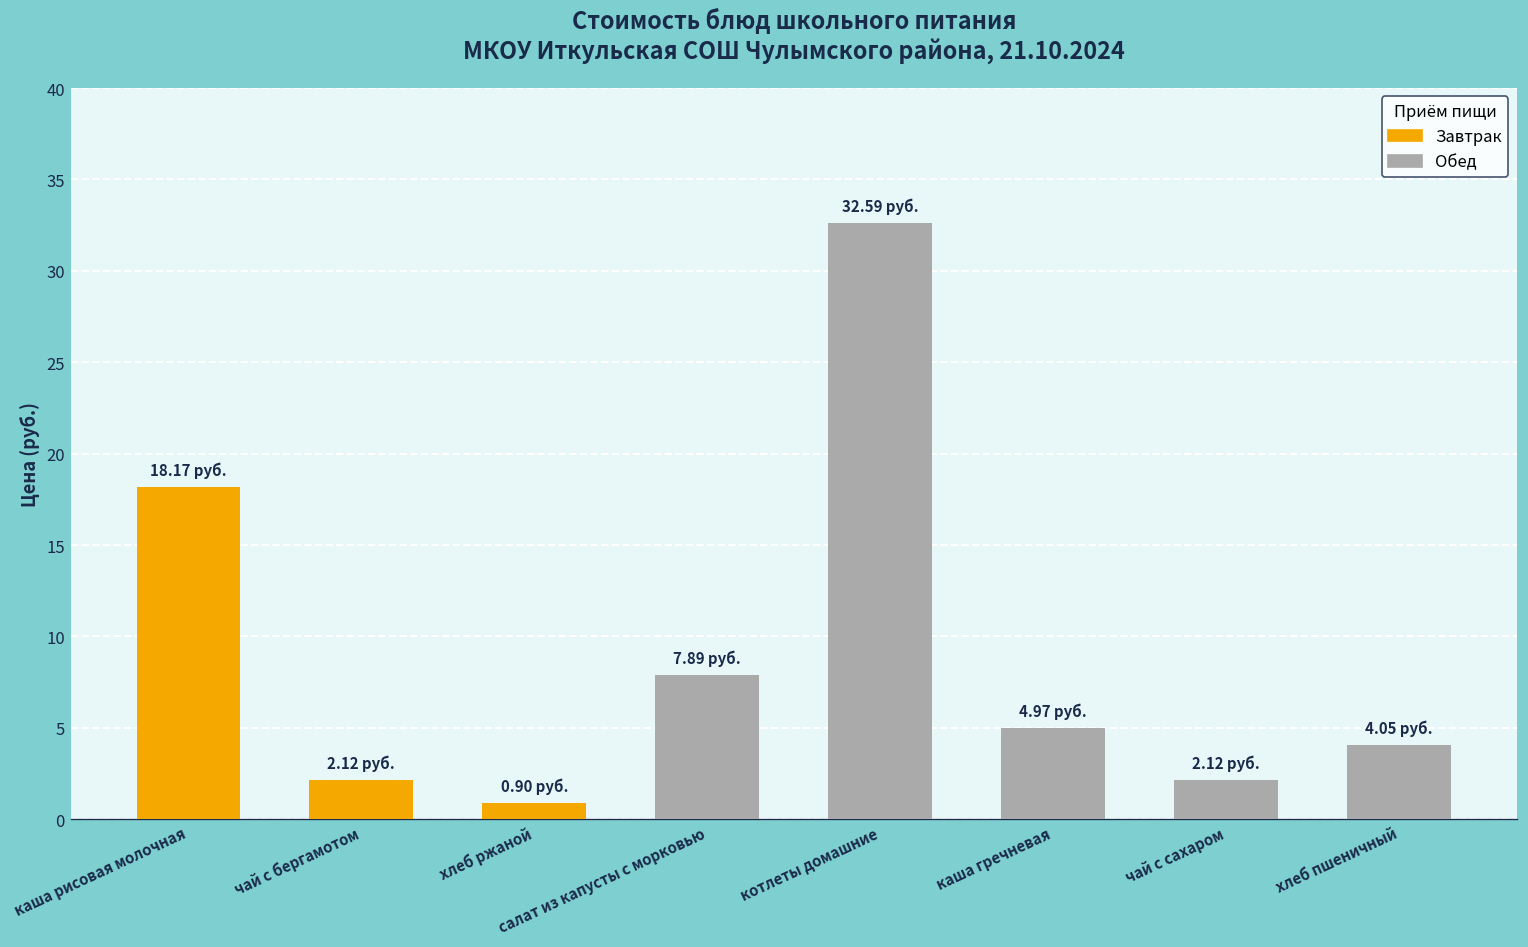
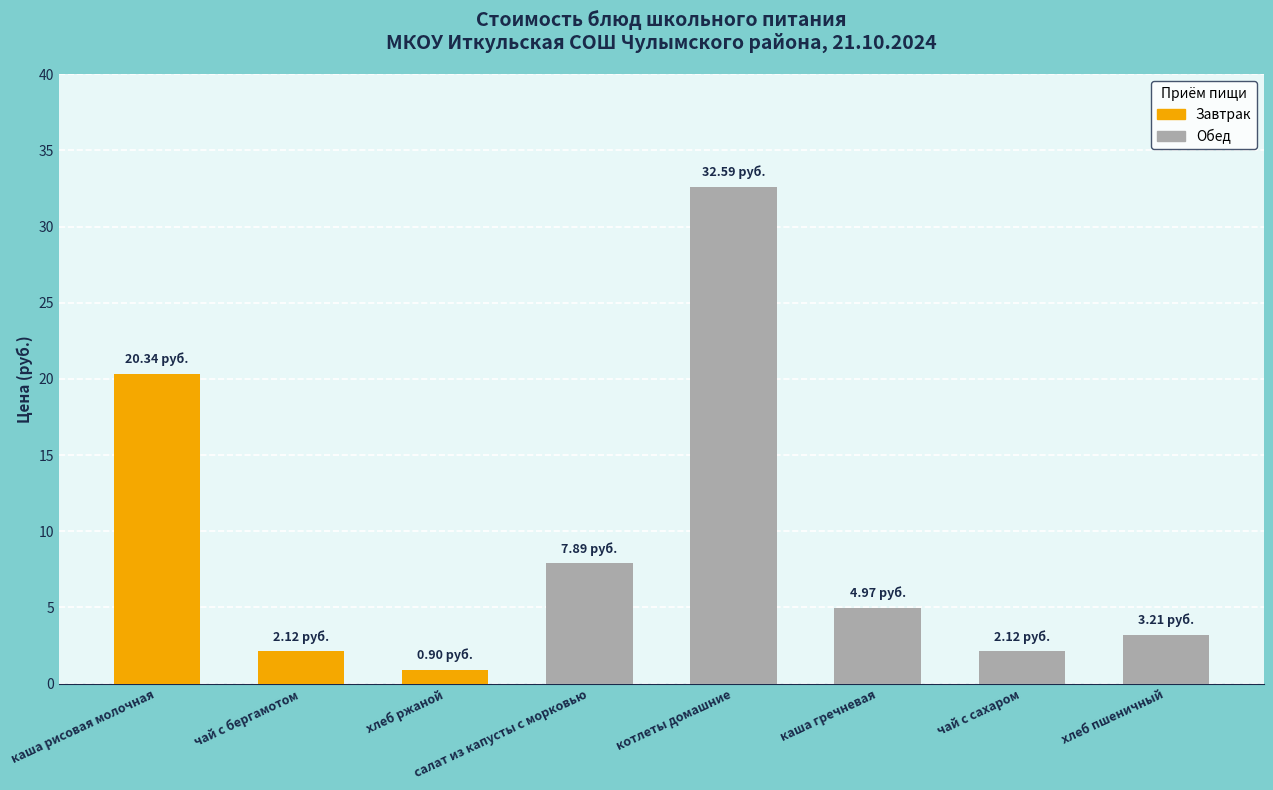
каша рисовая молочная: 18.17 -> 20.34
хлеб пшеничный: 4.05 -> 3.21
